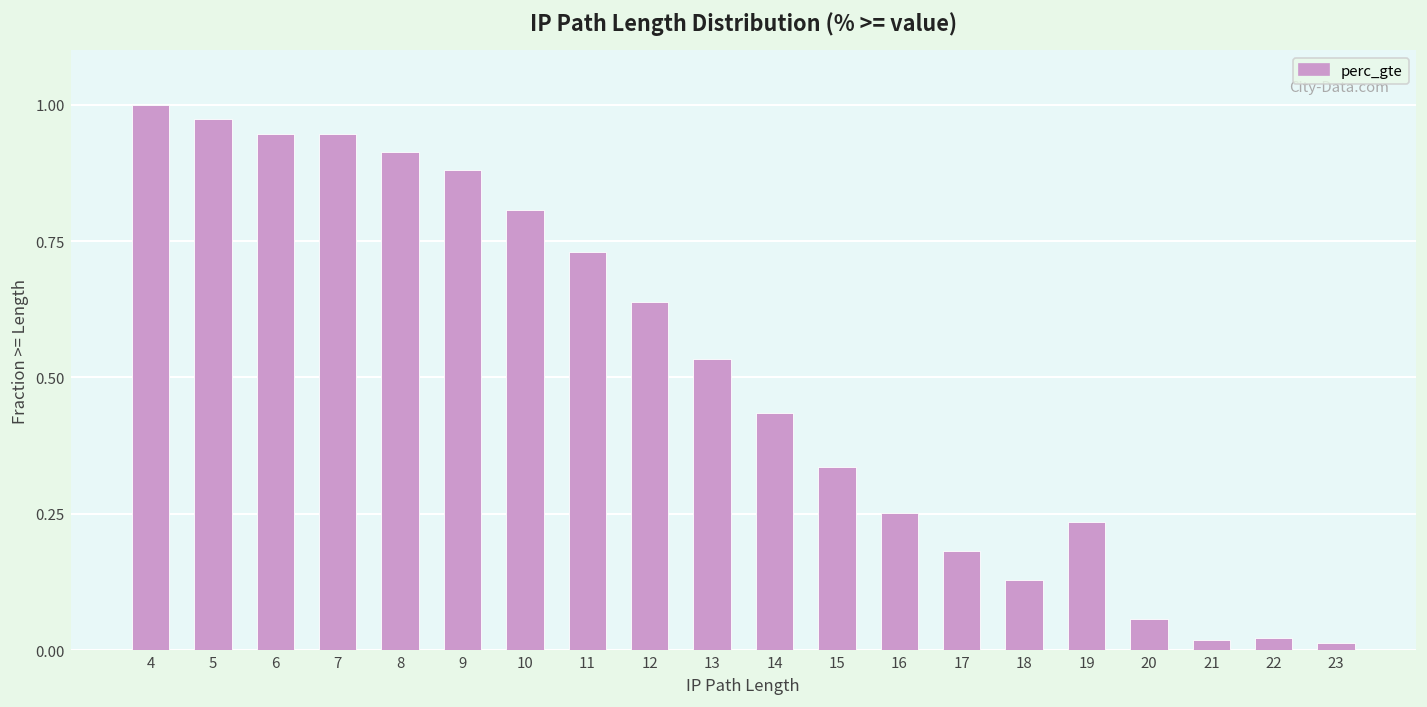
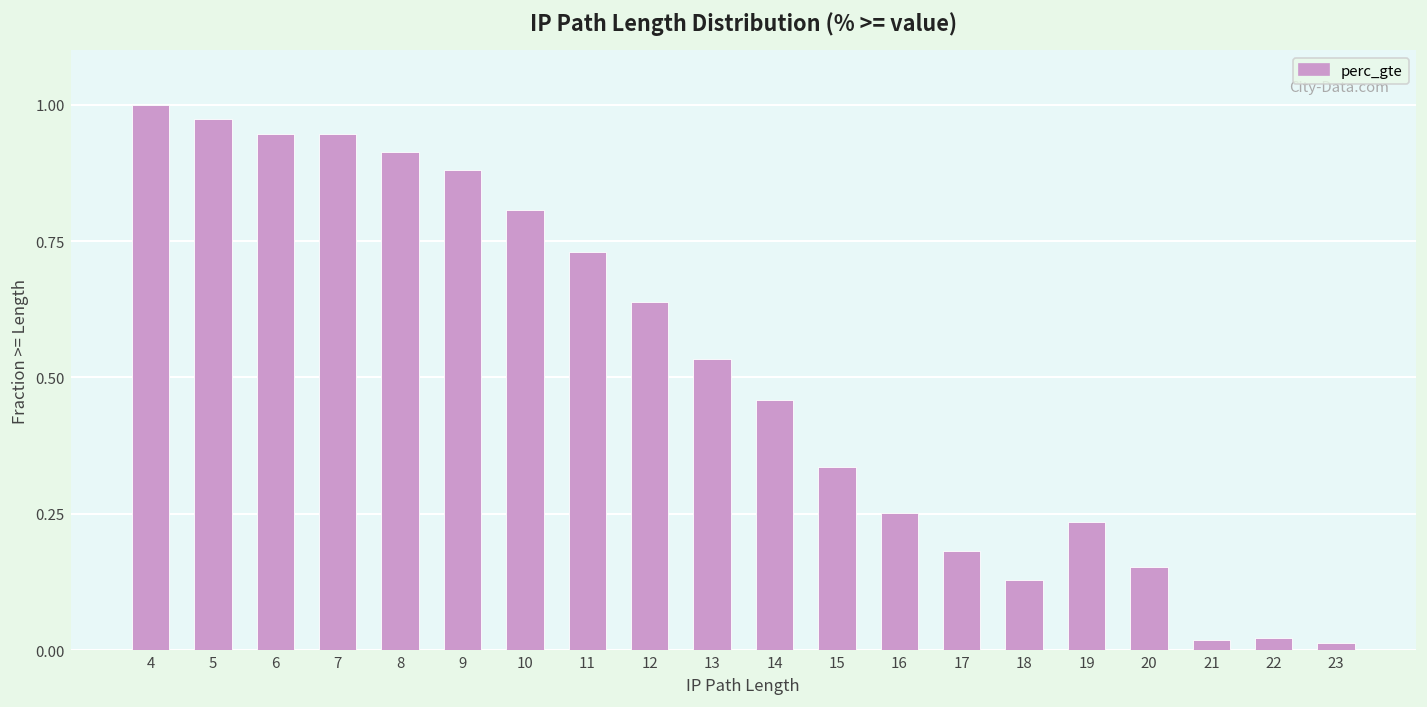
14: 0.43 -> 0.46
20: 0.06 -> 0.15
